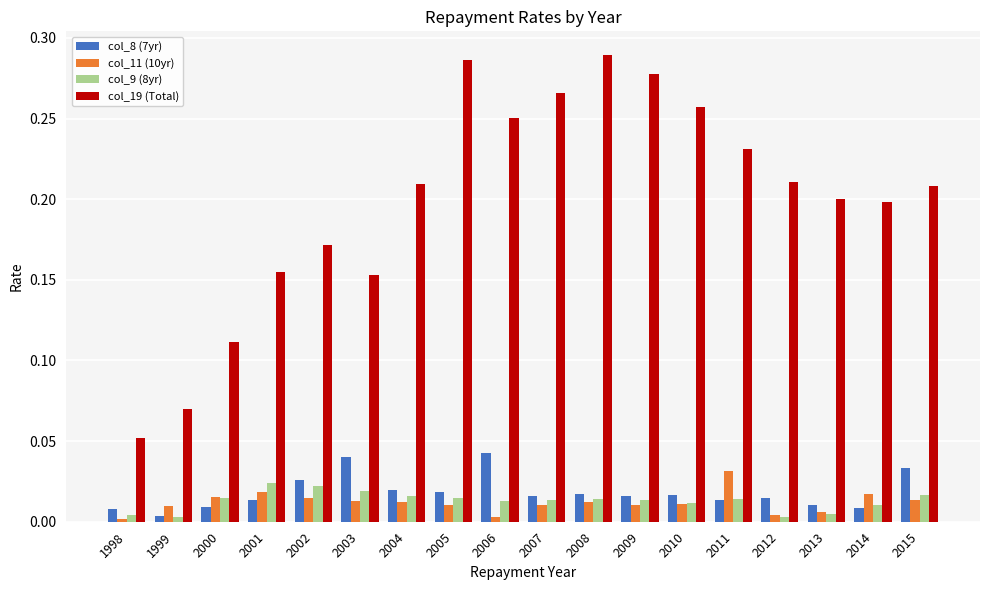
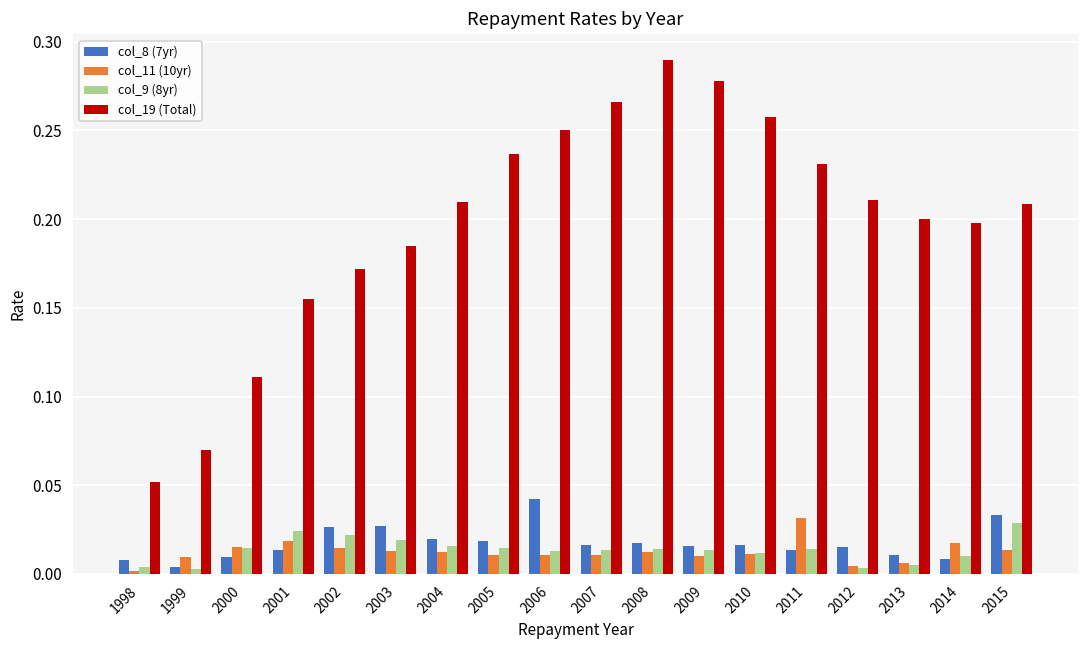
col_8 (7yr), 2003: 0.040 -> 0.027
col_19 (Total), 2003: 0.153 -> 0.185
col_19 (Total), 2005: 0.286 -> 0.237
col_11 (10yr), 2006: 0.003 -> 0.011
col_9 (8yr), 2015: 0.017 -> 0.028
